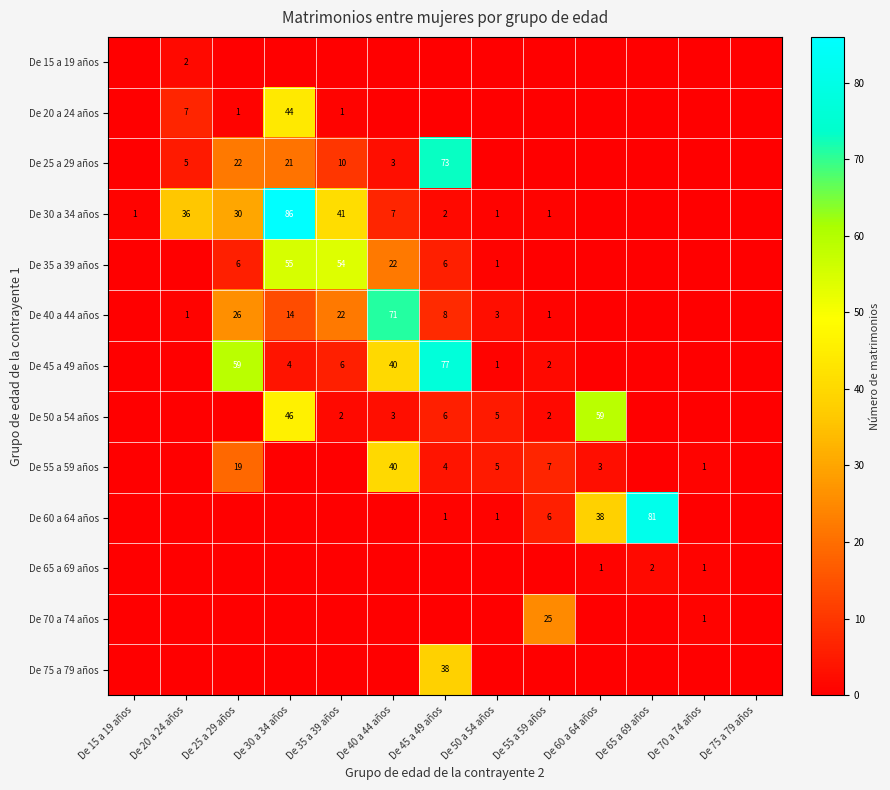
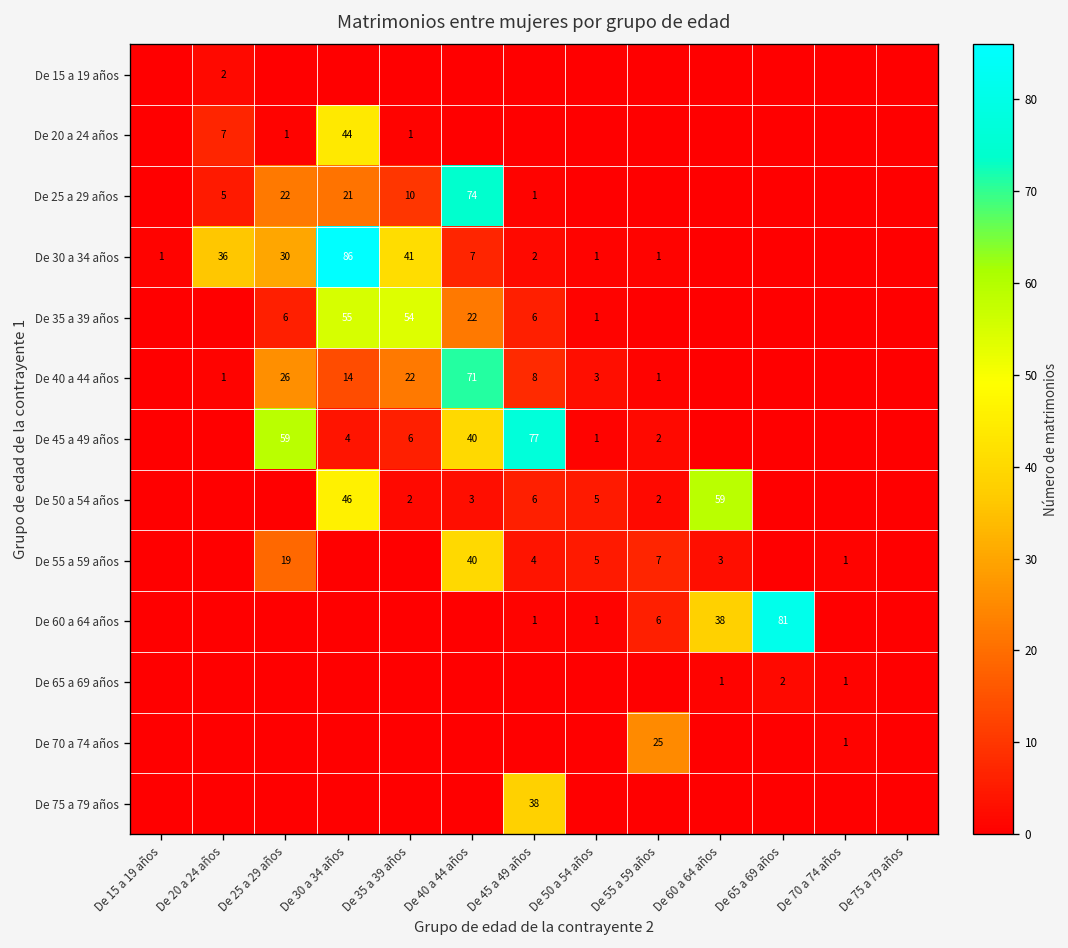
De 25 a 29 años, De 40 a 44 años: 3 -> 74
De 25 a 29 años, De 45 a 49 años: 73 -> 1
